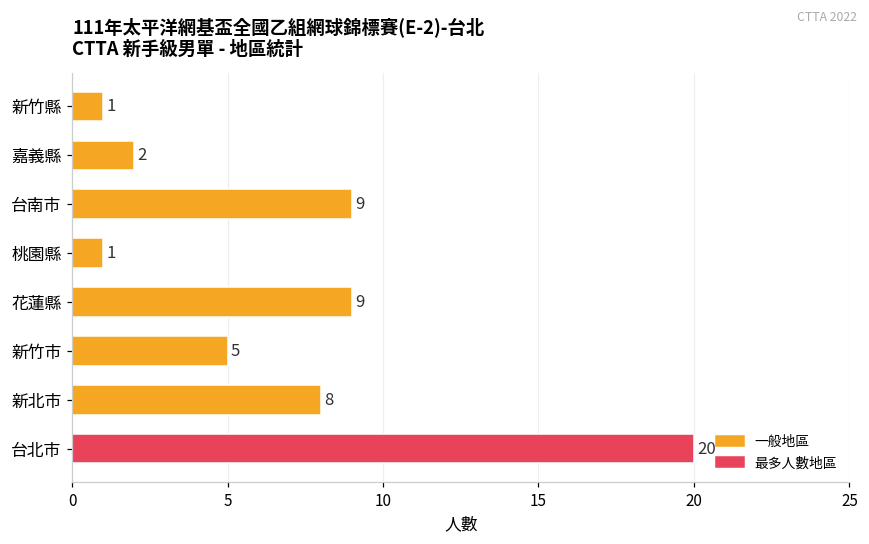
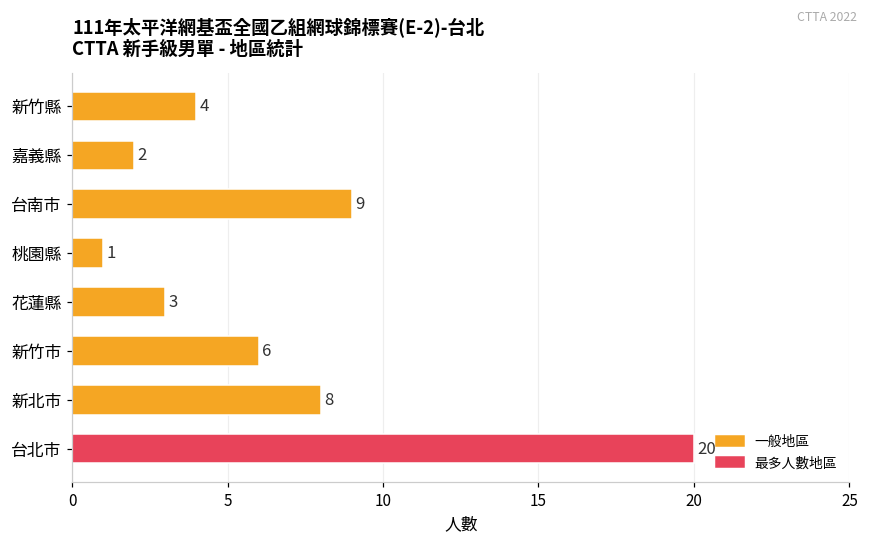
新竹縣: 1 -> 4
花蓮縣: 9 -> 3
新竹市: 5 -> 6
